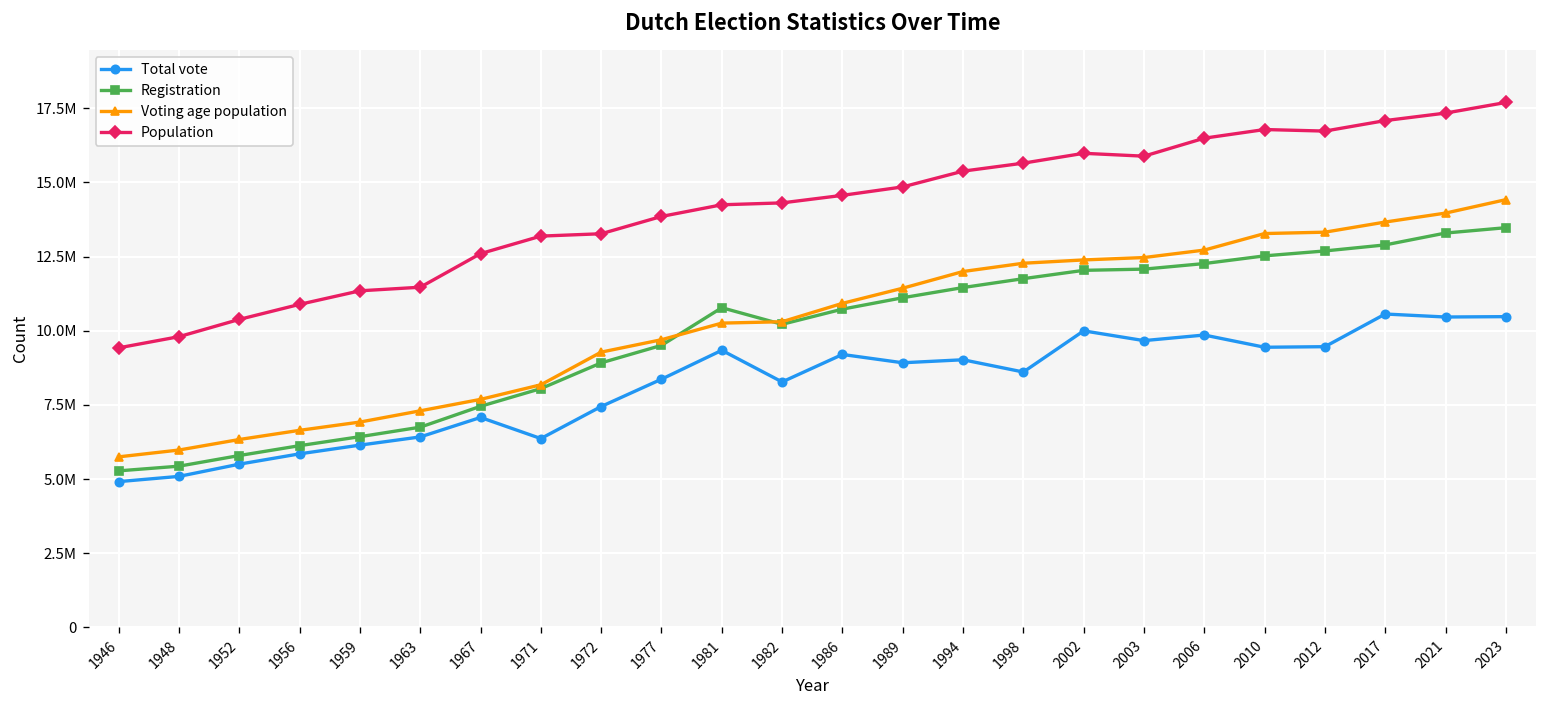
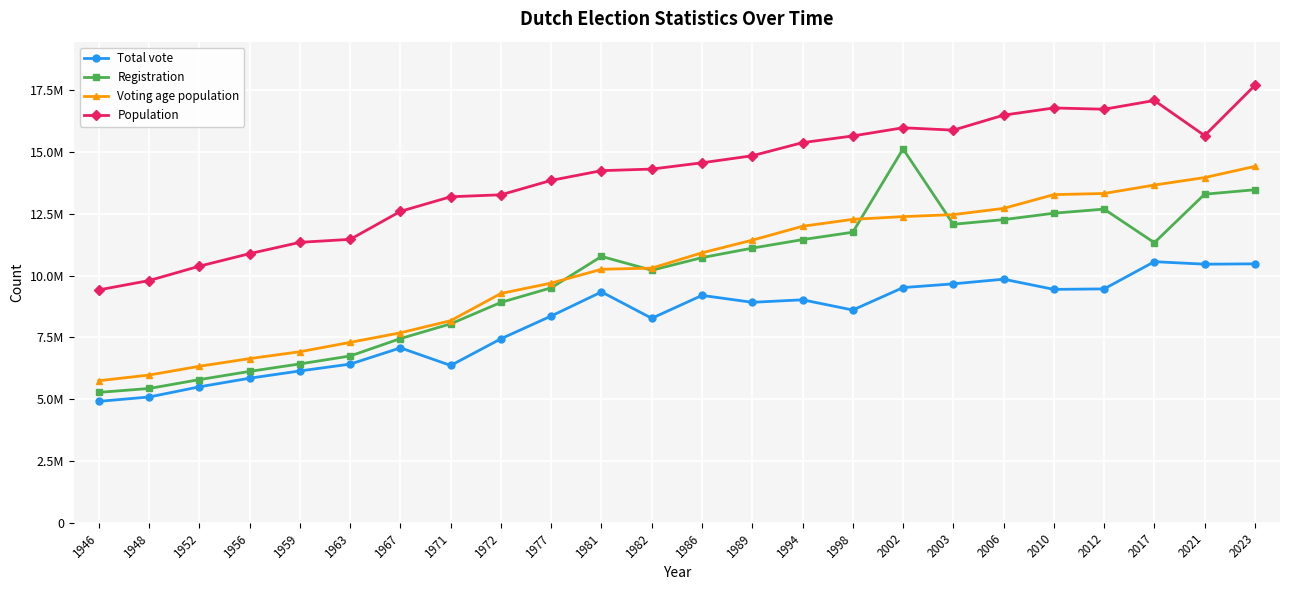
Total vote, 2002: 10000000 -> 9500000
Registration, 2002: 12000000 -> 15100000
Registration, 2017: 12900000 -> 11300000
Population, 2021: 17300000 -> 15700000
